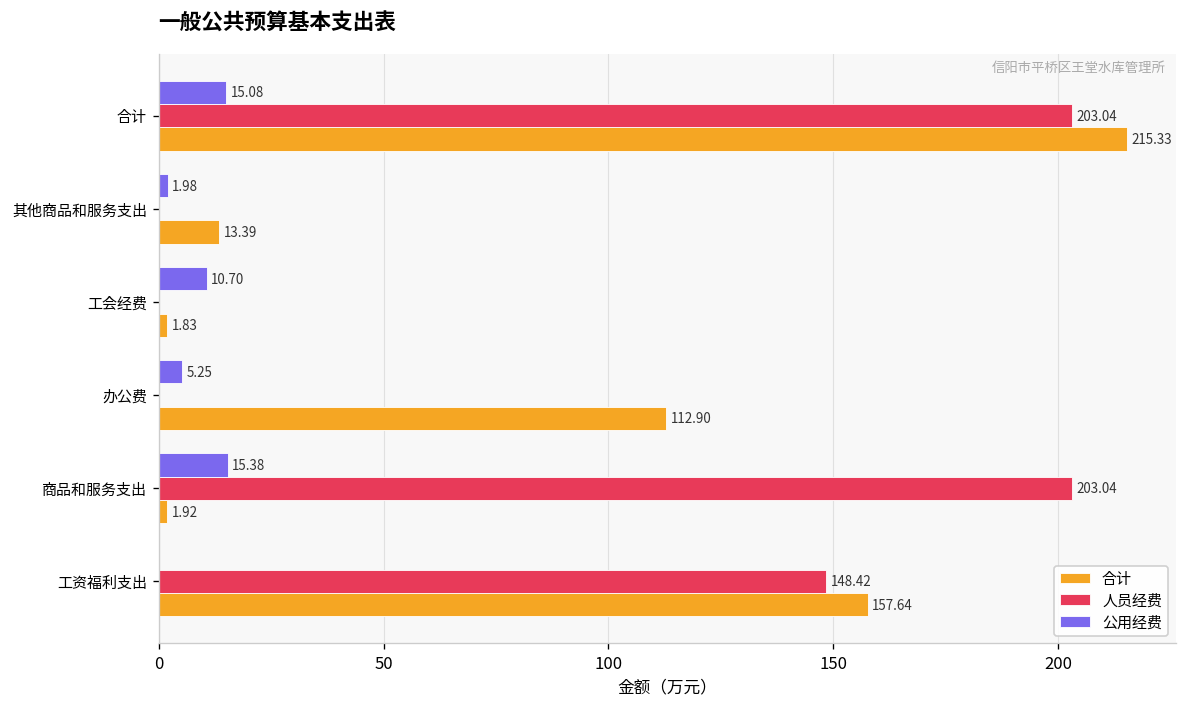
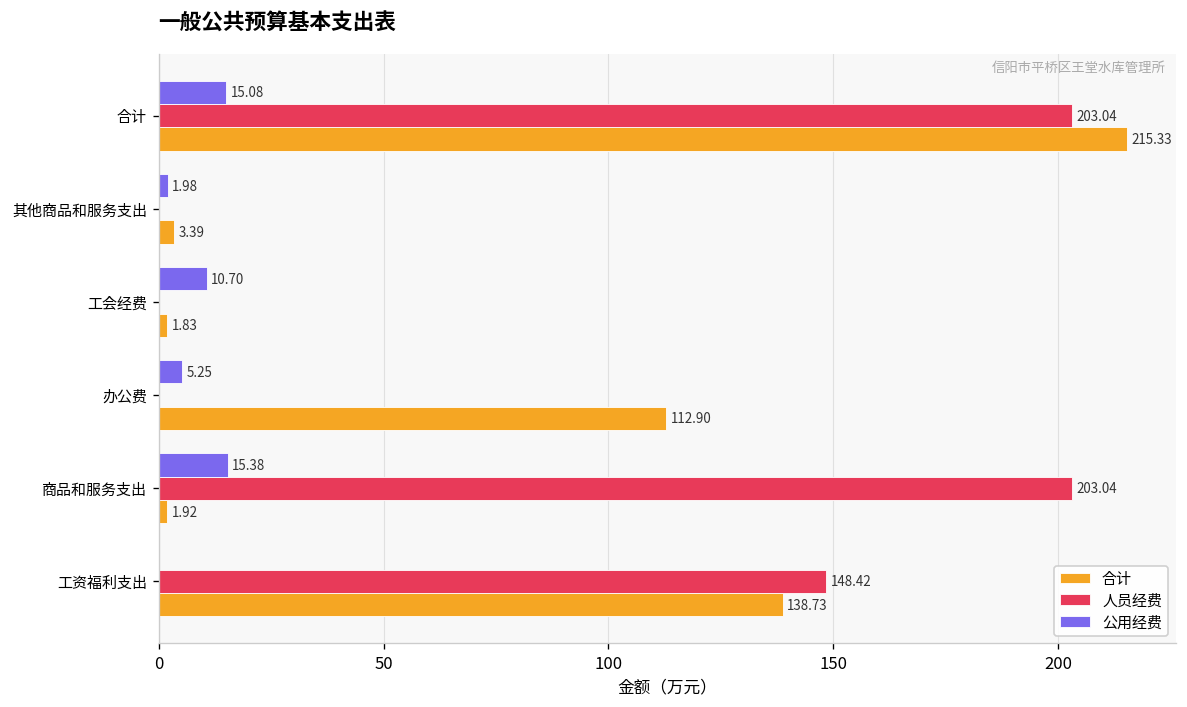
合计, 其他商品和服务支出: 13.39 -> 3.39
合计, 工资福利支出: 157.64 -> 138.73
